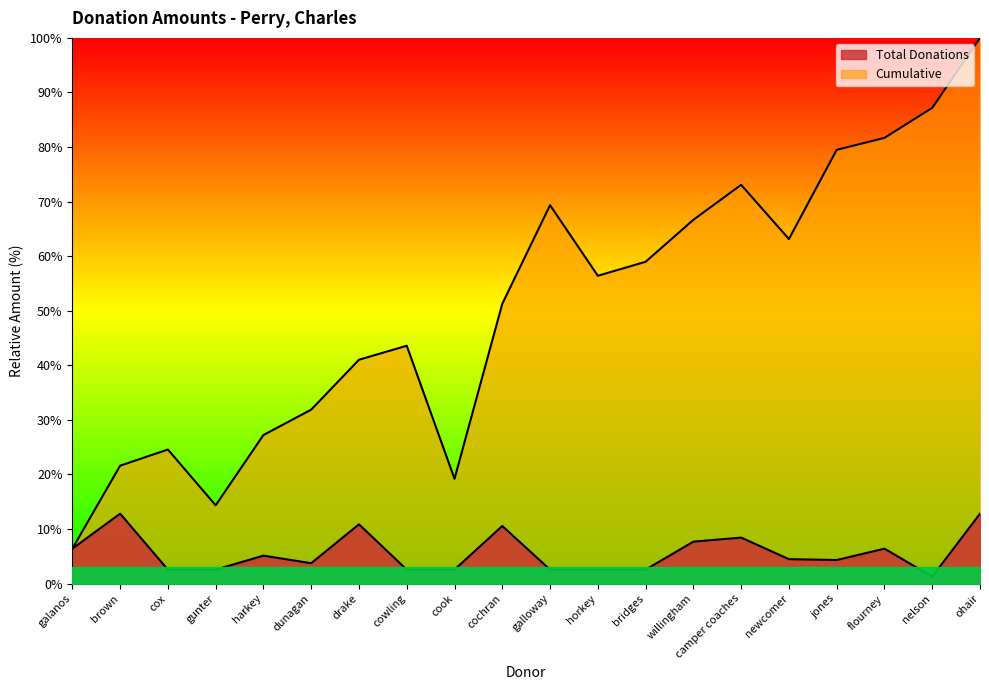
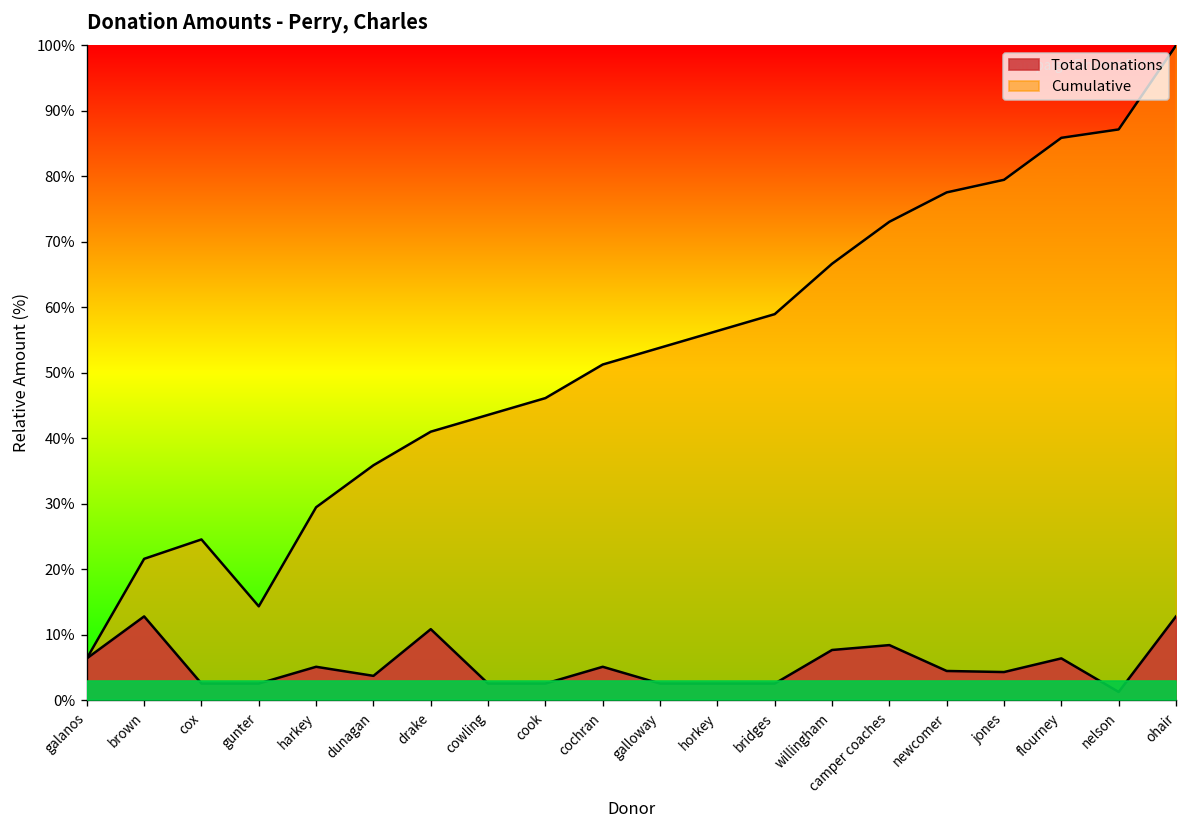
Cumulative, harkey: 27% -> 29%
Cumulative, dunagan: 32% -> 36%
Cumulative, cook: 19% -> 46%
Total Donations, cochran: 11% -> 5%
Cumulative, galloway: 69% -> 54%
Cumulative, newcomer: 63% -> 78%
Cumulative, flourney: 82% -> 86%
